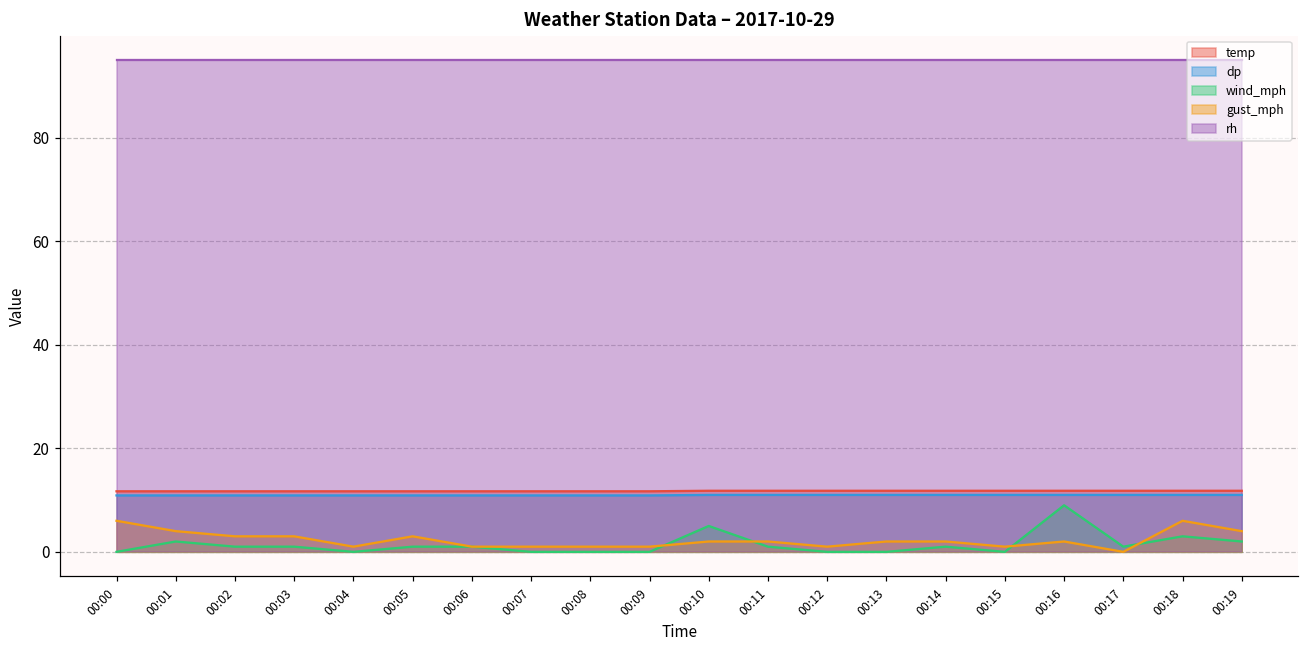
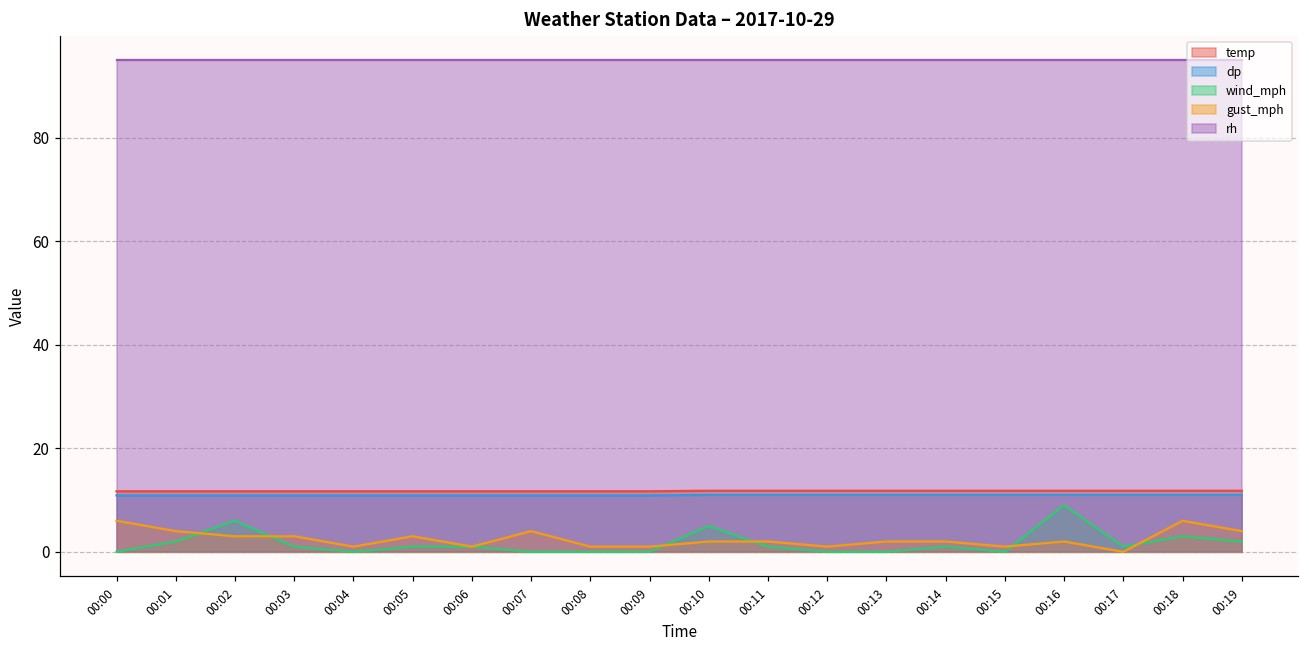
wind_mph, 00:02: 1 -> 6
gust_mph, 00:07: 1 -> 4
